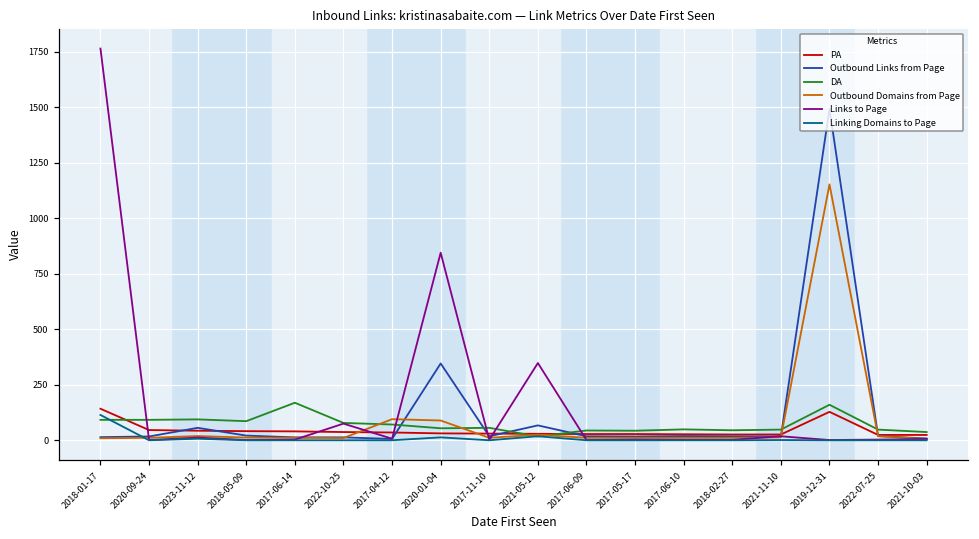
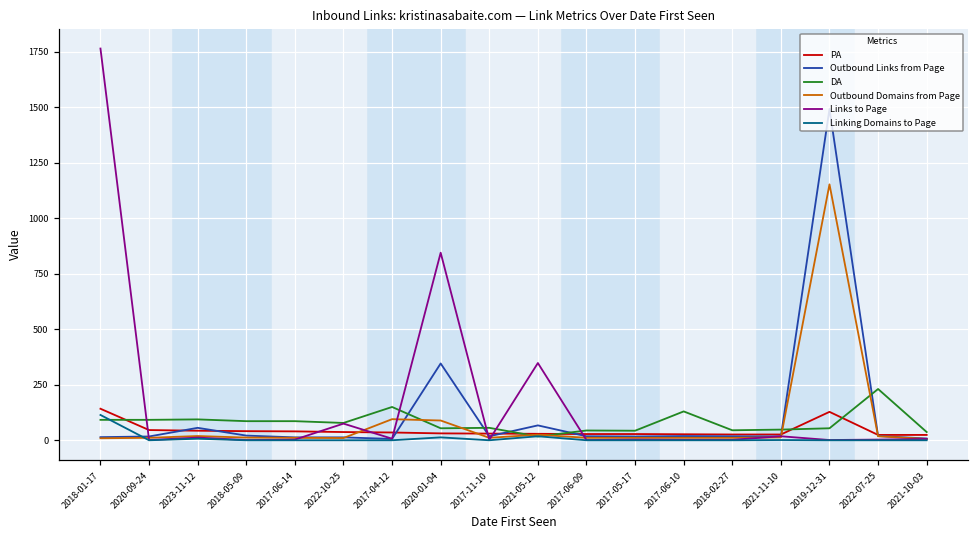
DA, 2017-06-14: 170 -> 90
DA, 2017-04-12: 70 -> 150
DA, 2017-06-10: 50 -> 130
DA, 2019-12-31: 160 -> 50
DA, 2022-07-25: 50 -> 230
